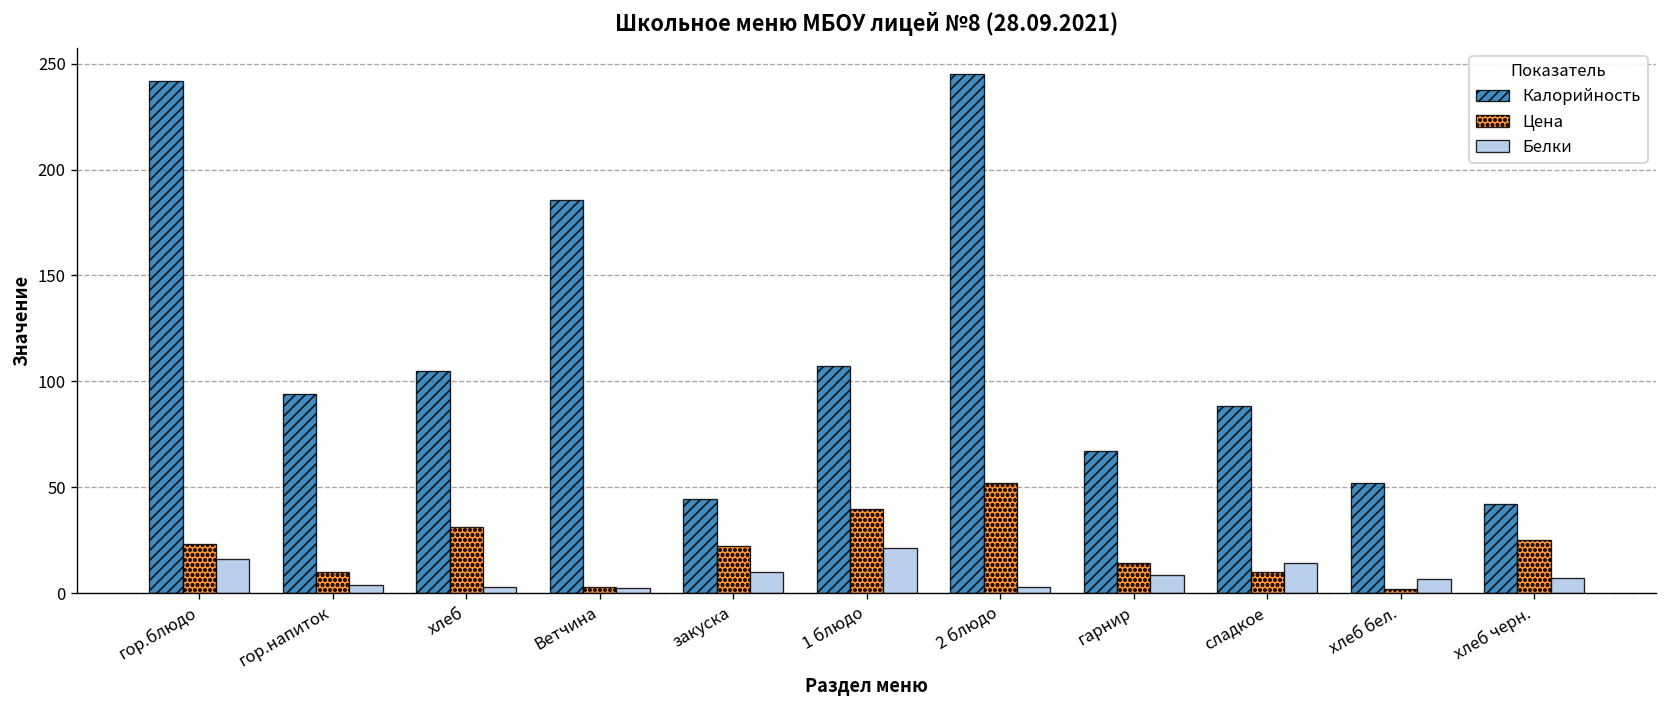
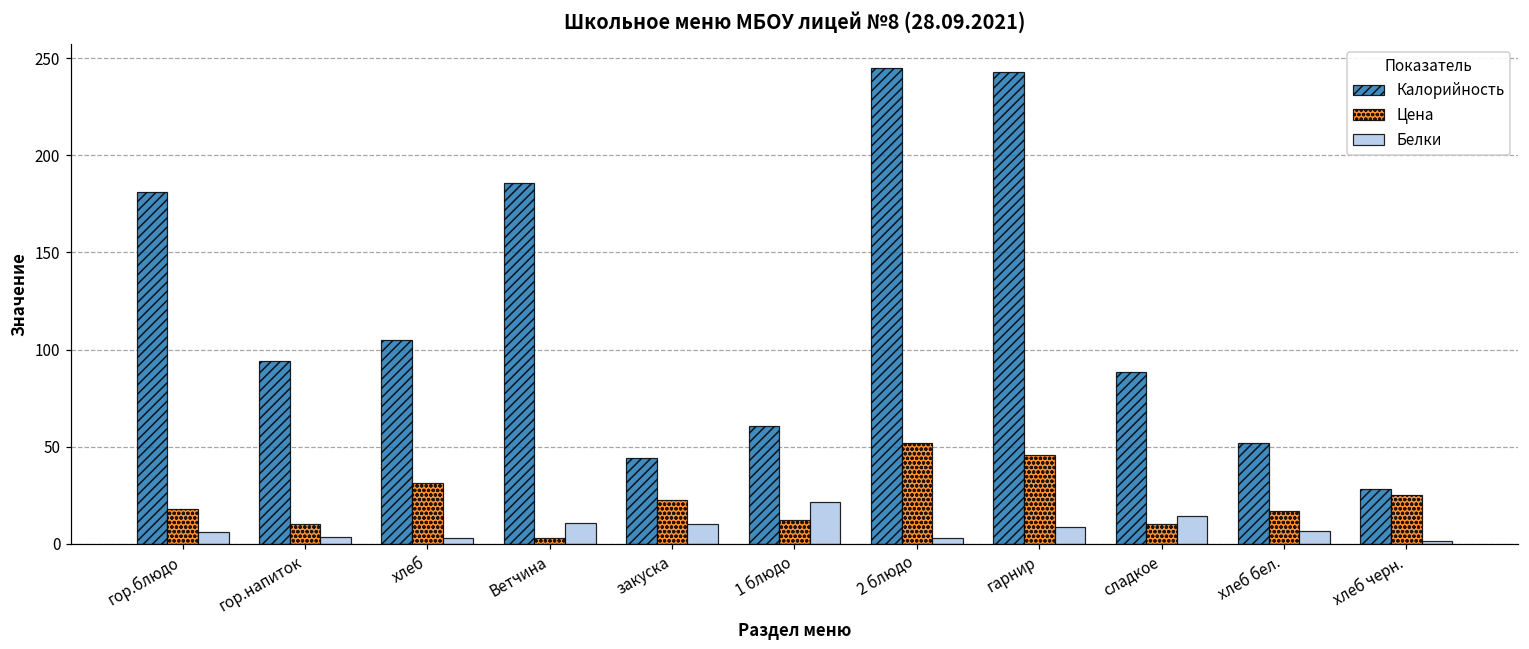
Калорийность, гор.блюдо: 242 -> 181
Цена, гор.блюдо: 23 -> 18
Белки, гор.блюдо: 16 -> 6
Белки, Ветчина: 2 -> 10
Калорийность, 1 блюдо: 107 -> 61
Цена, 1 блюдо: 40 -> 12
Калорийность, гарнир: 67 -> 243
Цена, гарнир: 14 -> 46
Цена, хлеб бел.: 2 -> 17
Калорийность, хлеб черн.: 42 -> 28
Белки, хлеб черн.: 7 -> 1
